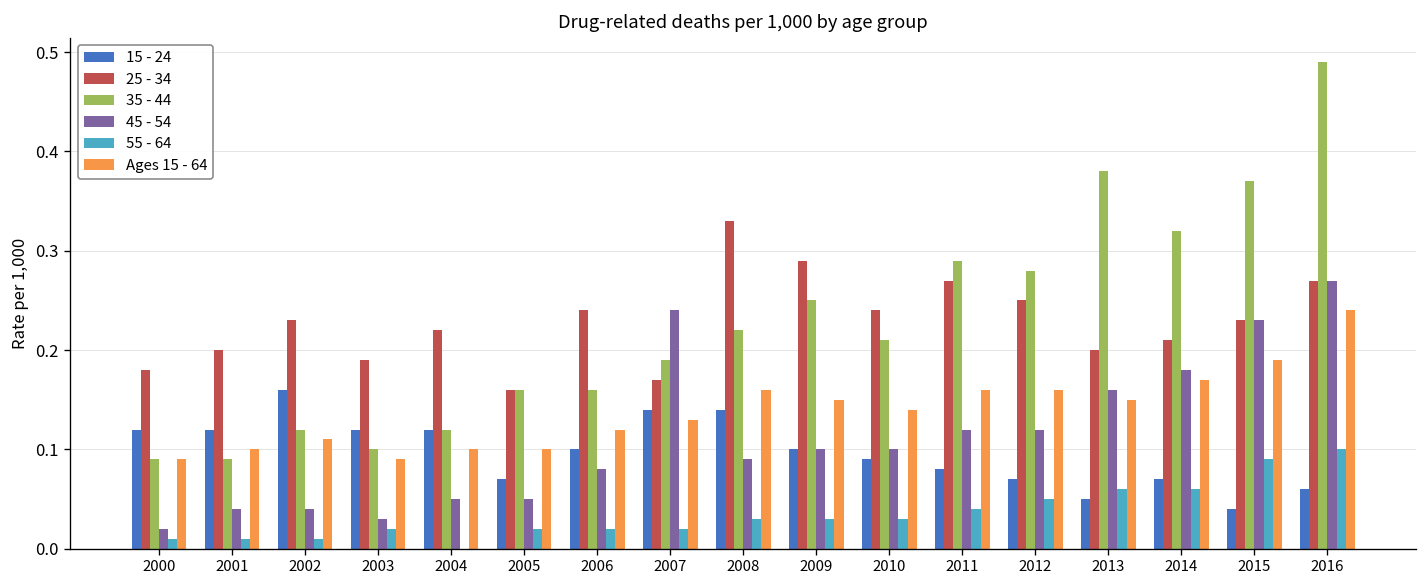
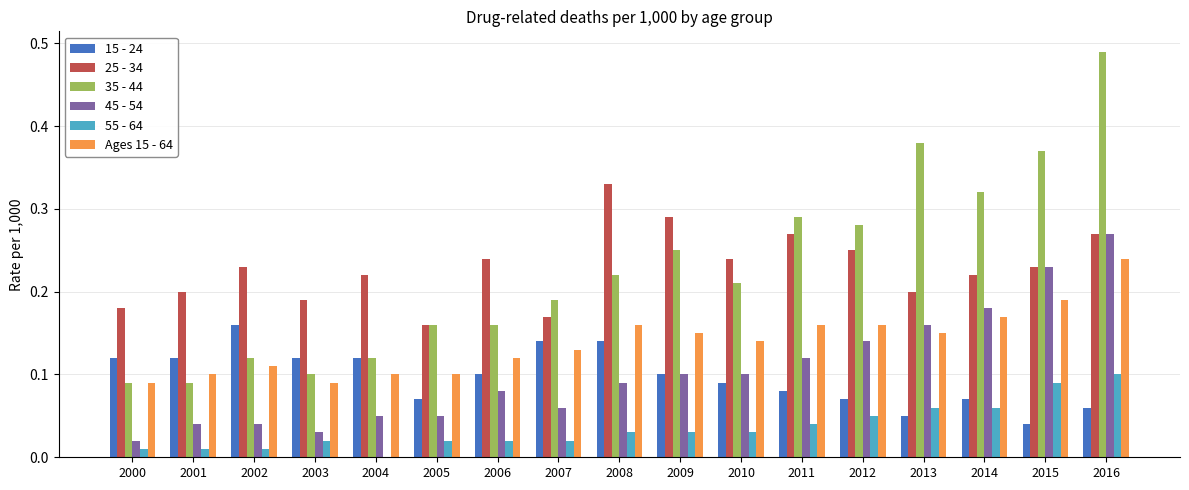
45 - 54, 2007: 0.24 -> 0.06
45 - 54, 2012: 0.12 -> 0.14
25 - 34, 2014: 0.21 -> 0.22
